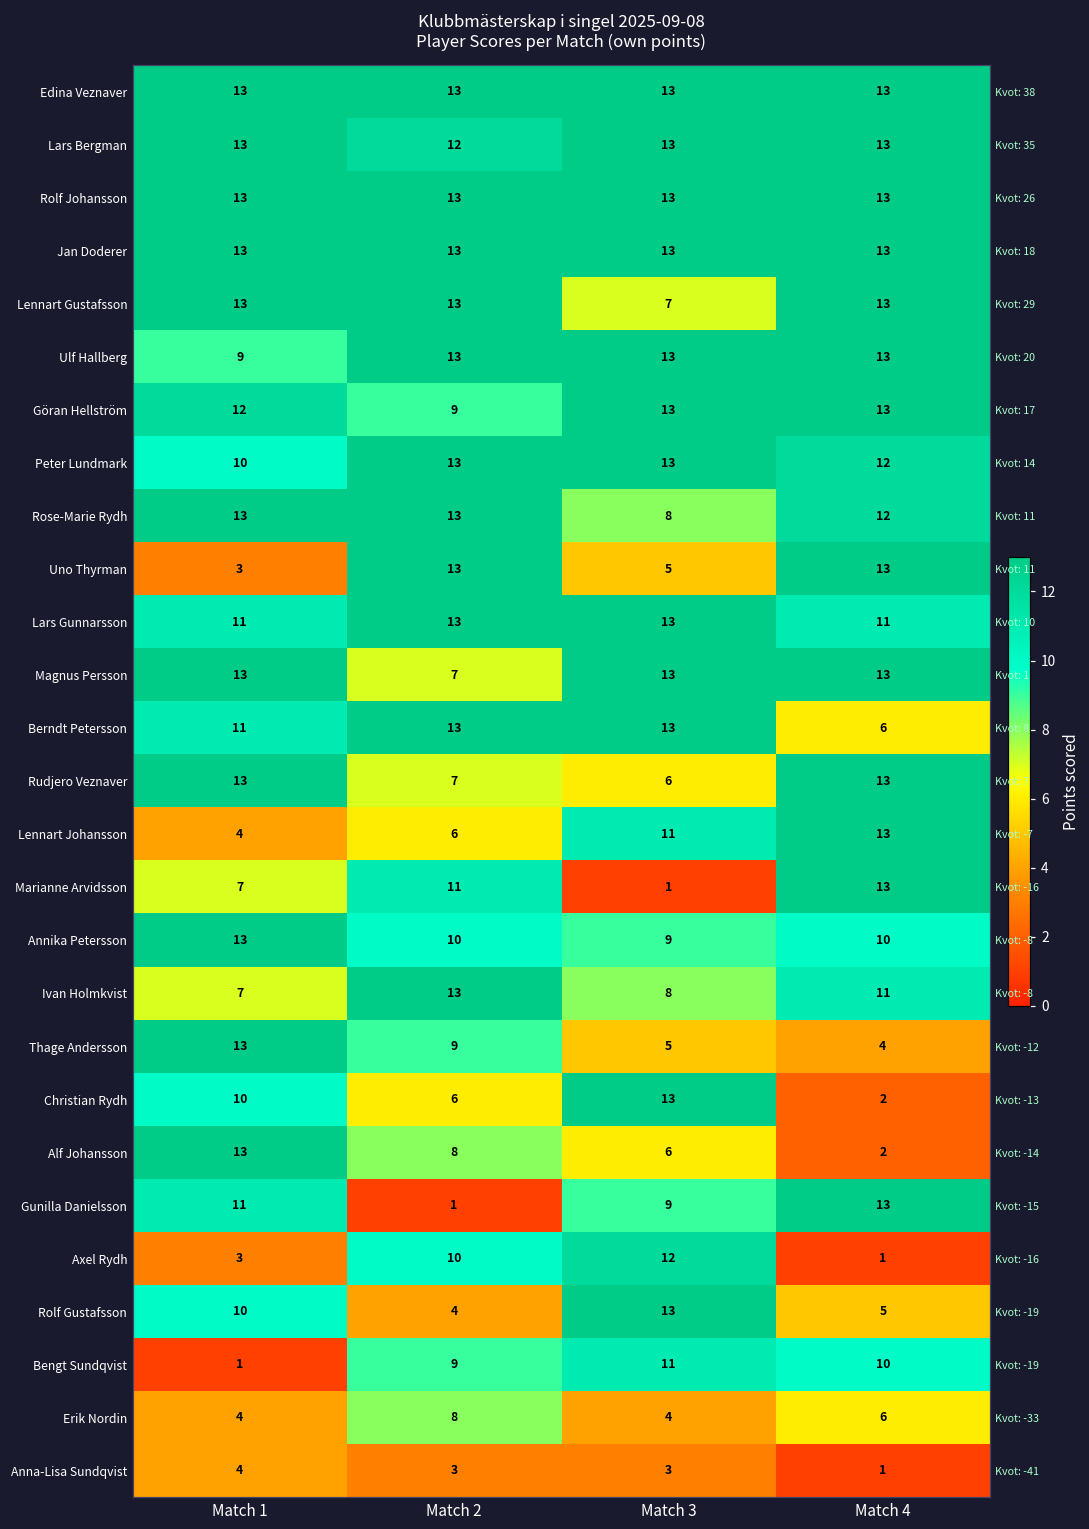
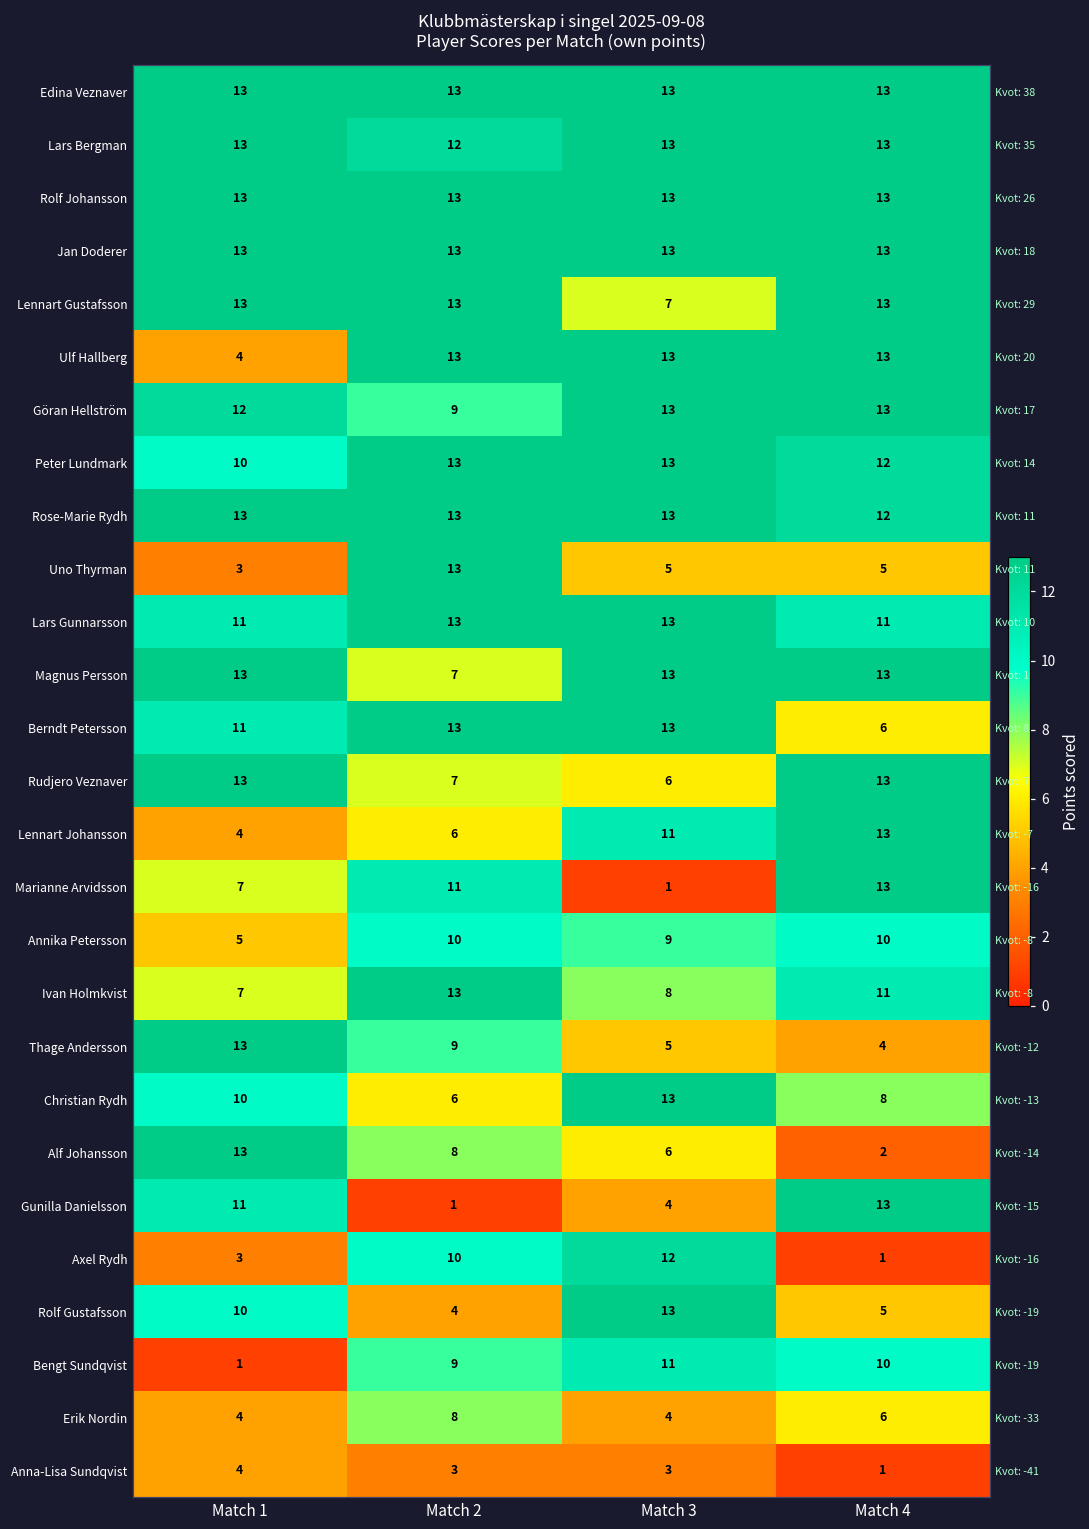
Ulf Hallberg, Match 1: 9 -> 4
Rose-Marie Rydh, Match 3: 8 -> 13
Uno Thyrman, Match 4: 13 -> 5
Annika Petersson, Match 1: 13 -> 5
Christian Rydh, Match 4: 2 -> 8
Gunilla Danielsson, Match 3: 9 -> 4
